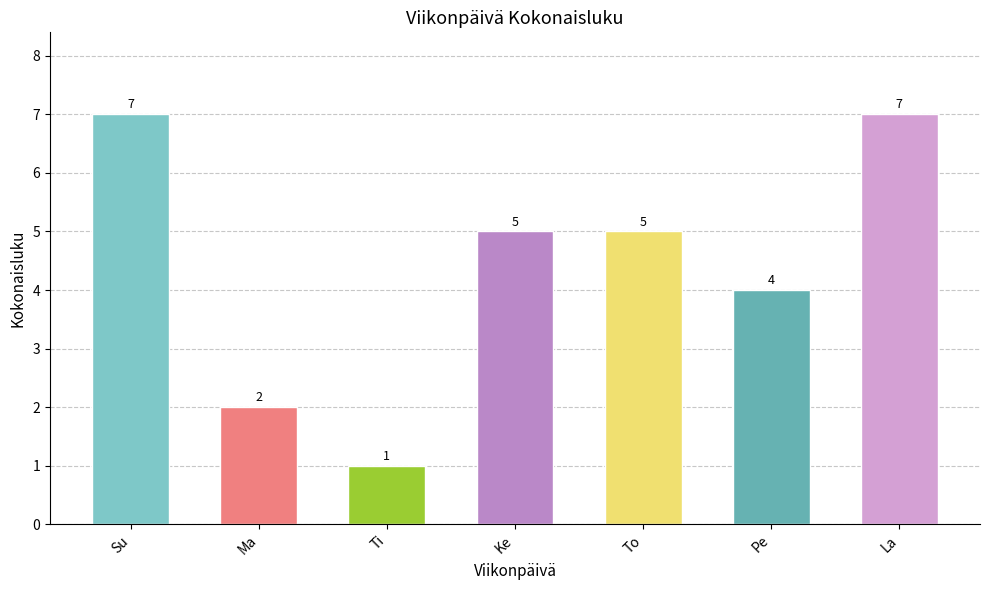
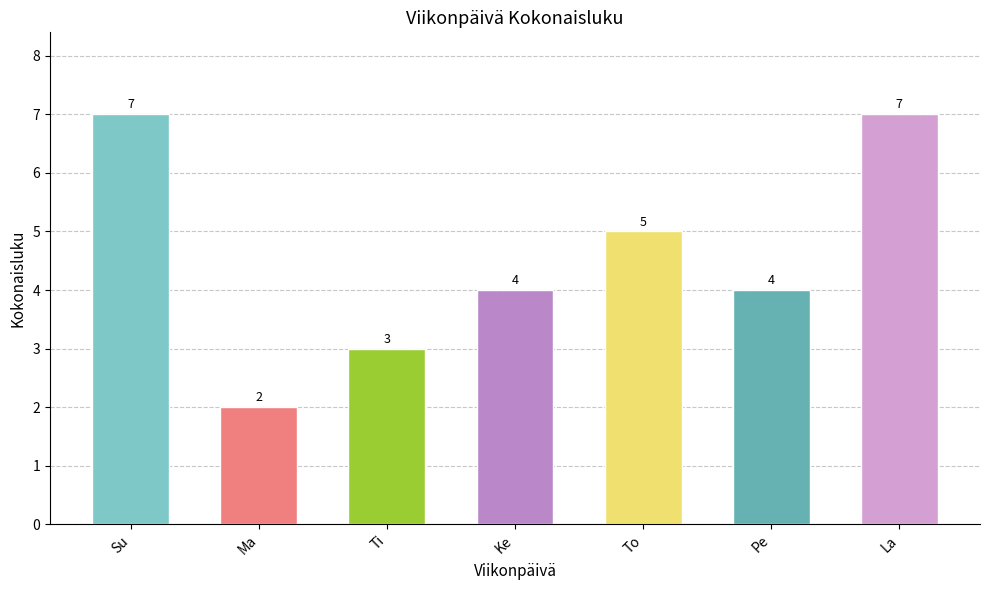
Ti: 1 -> 3
Ke: 5 -> 4
